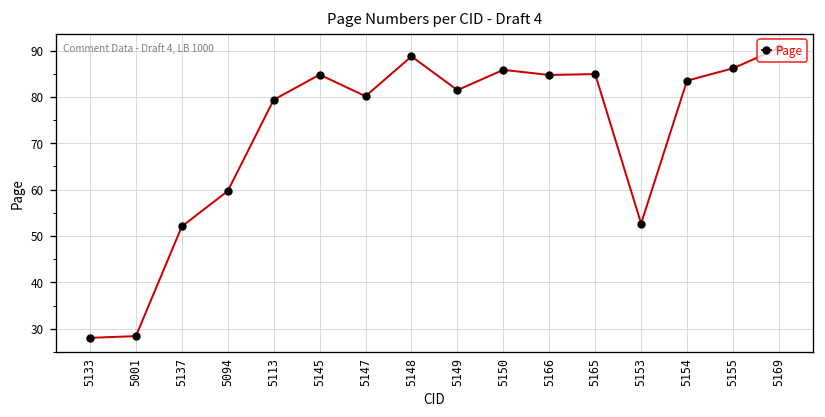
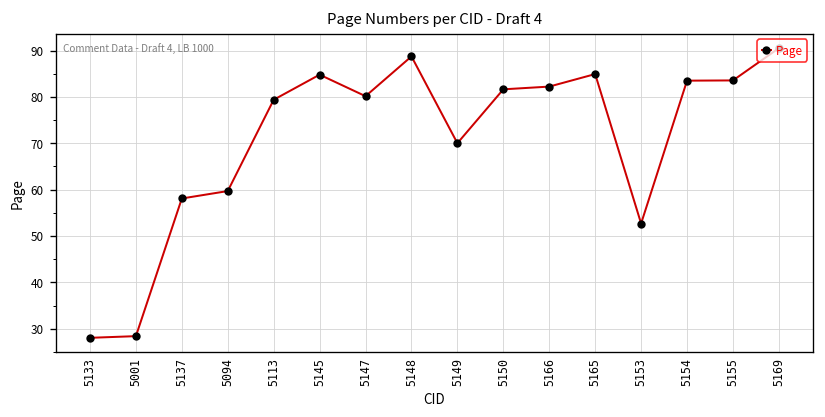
5137: 52 -> 58
5149: 81 -> 70
5150: 86 -> 82
5166: 85 -> 82
5155: 86 -> 84
